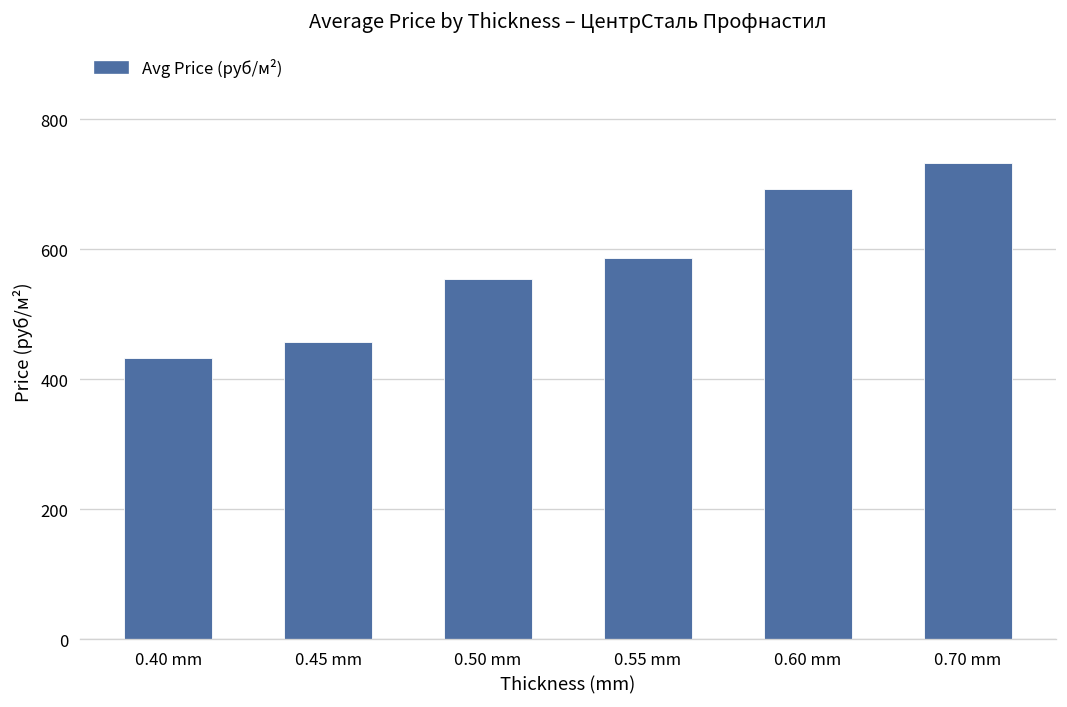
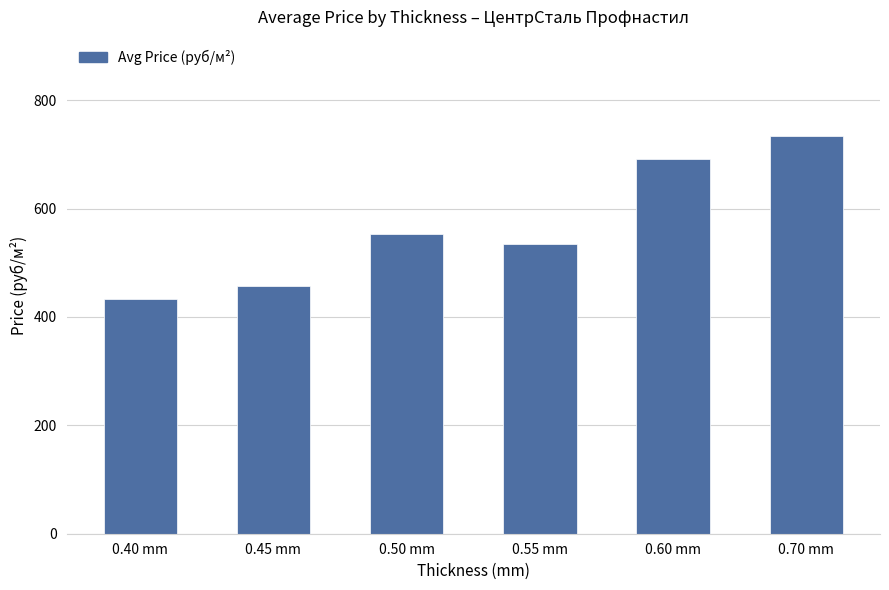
0.55 mm: 590 -> 530
